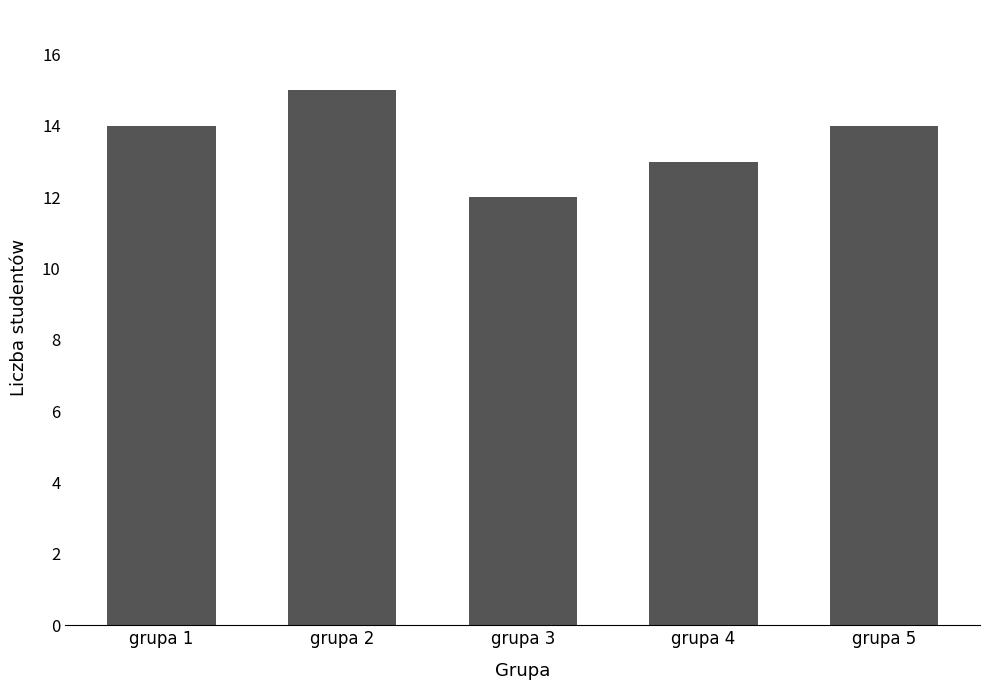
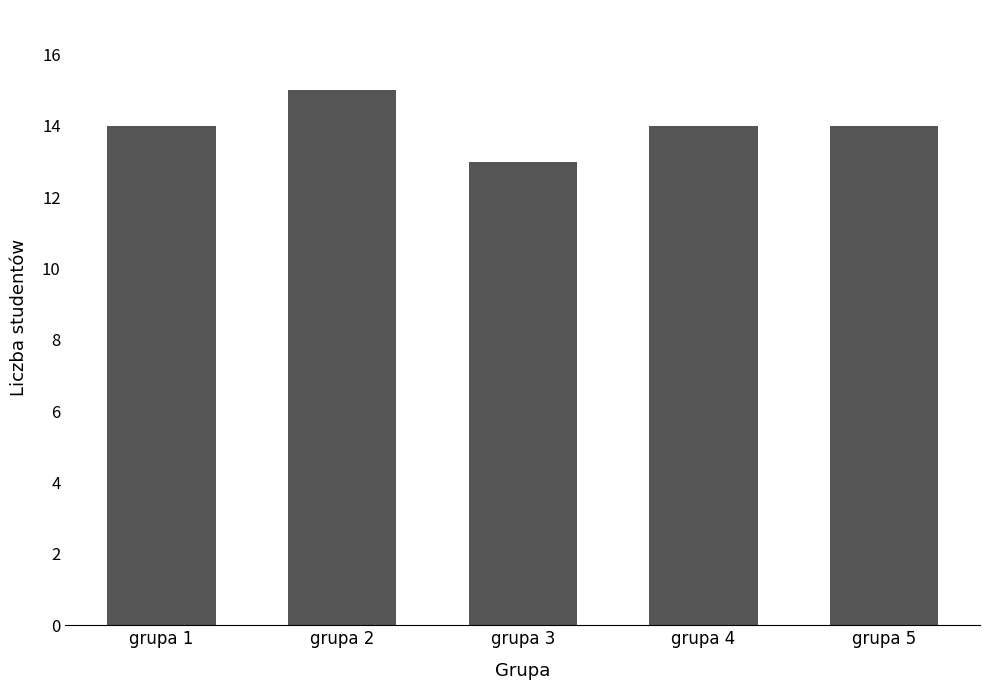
grupa 3: 12 -> 13
grupa 4: 13 -> 14
